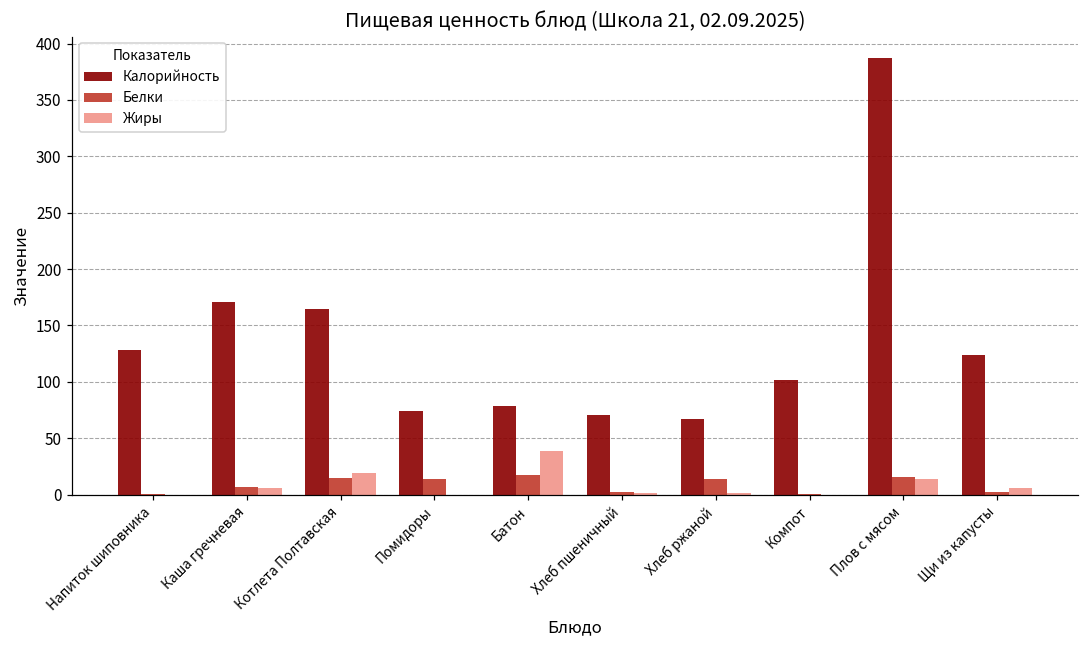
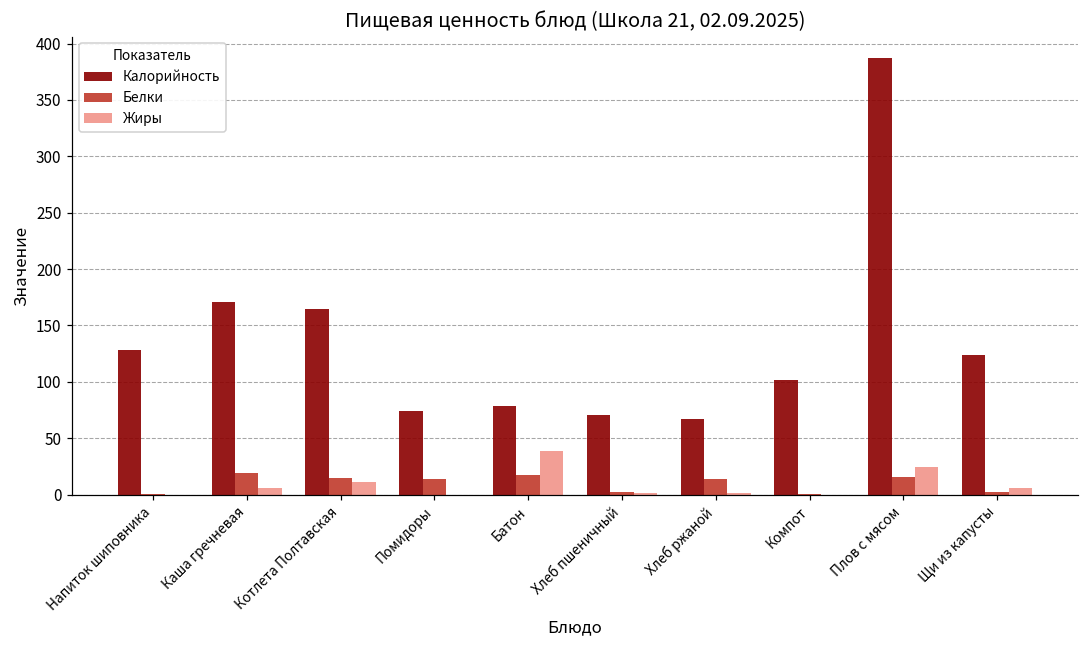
Белки, Каша гречневая: 7 -> 19
Жиры, Котлета Полтавская: 19 -> 11
Жиры, Плов с мясом: 14 -> 25
